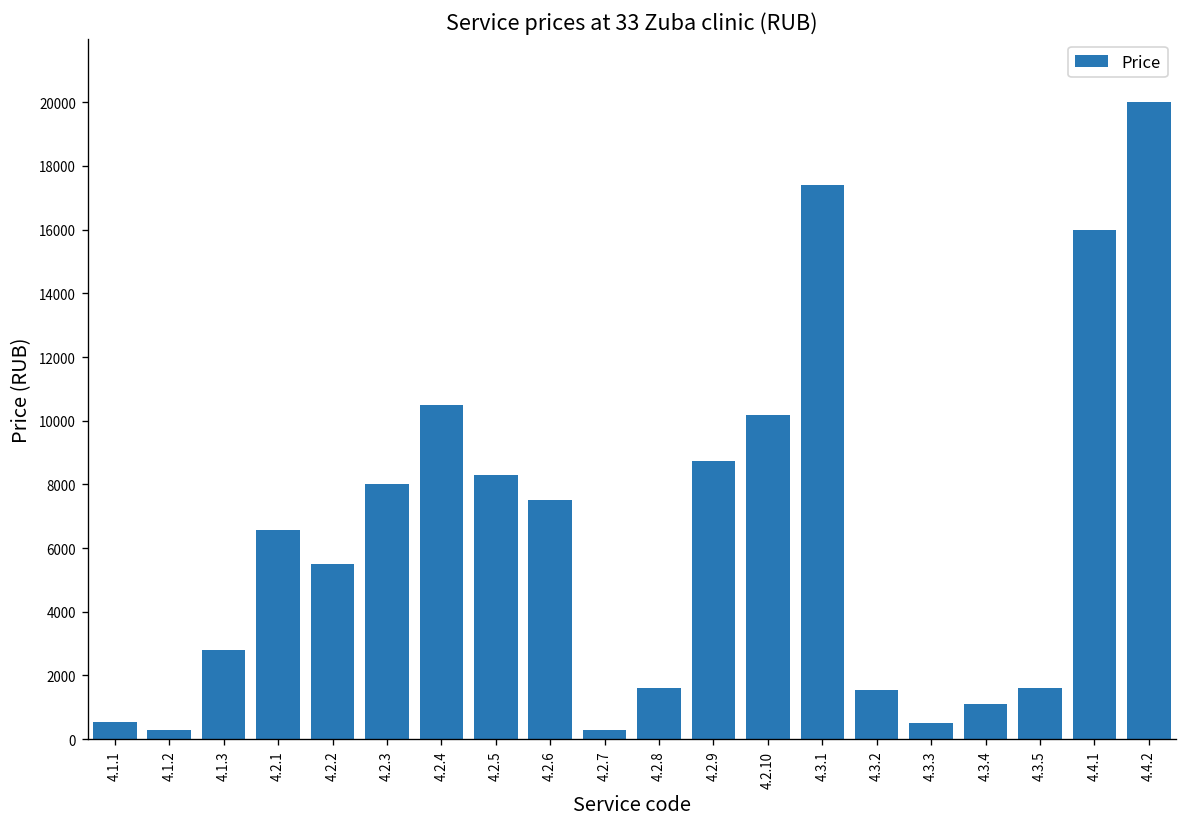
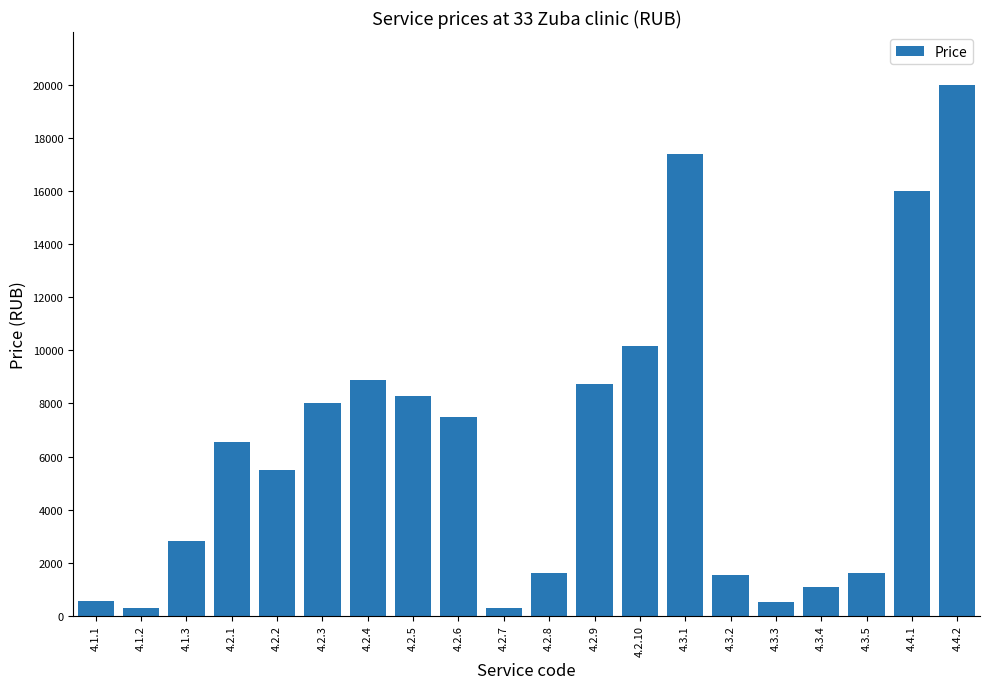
4.2.4: 10500 -> 8900
